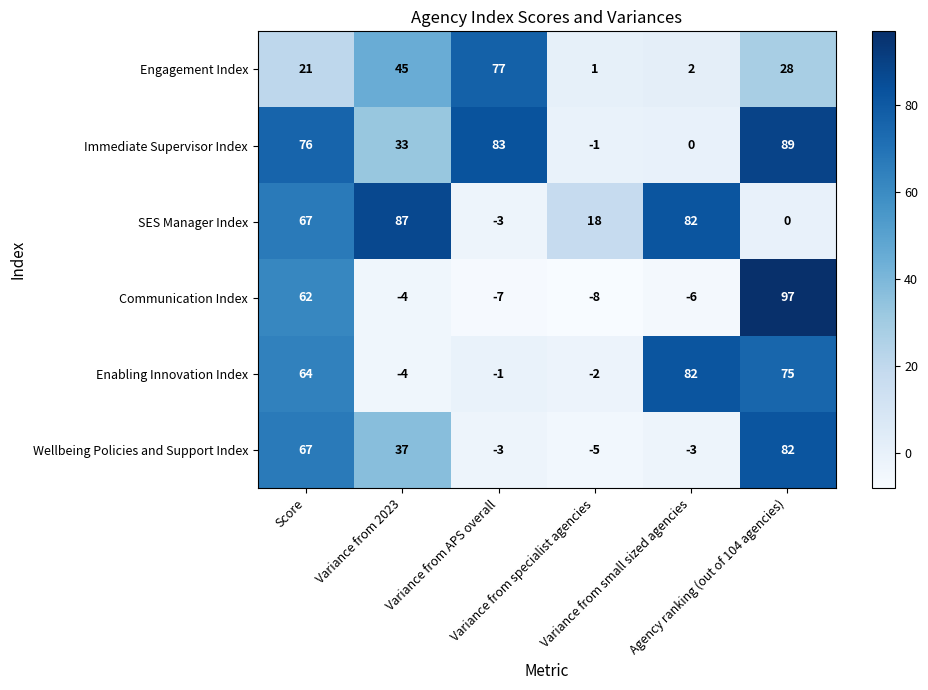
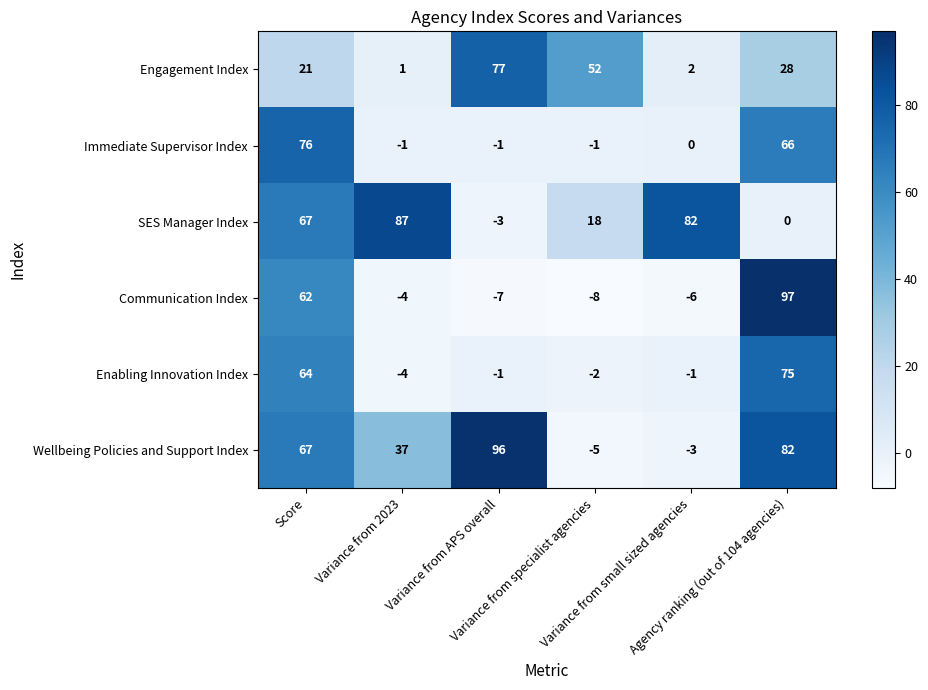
Engagement Index, Variance from 2023: 45 -> 1
Engagement Index, Variance from specialist agencies: 1 -> 52
Immediate Supervisor Index, Variance from 2023: 33 -> -1
Immediate Supervisor Index, Variance from APS overall: 83 -> -1
Immediate Supervisor Index, Agency ranking (out of 104 agencies): 89 -> 66
Enabling Innovation Index, Variance from small sized agencies: 82 -> -1
Wellbeing Policies and Support Index, Variance from APS overall: -3 -> 96
